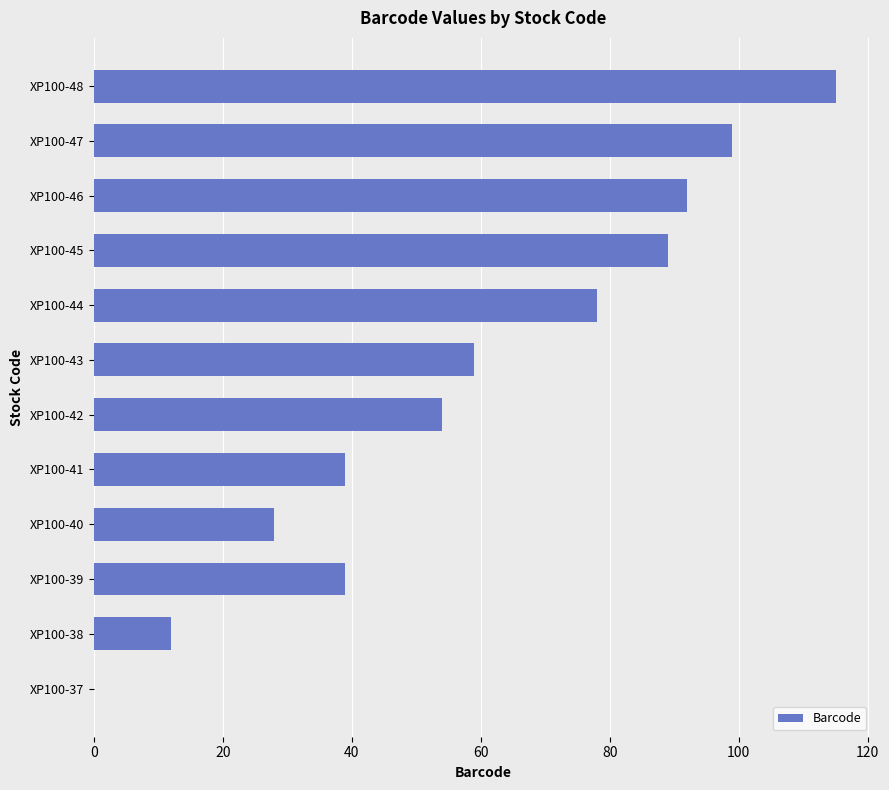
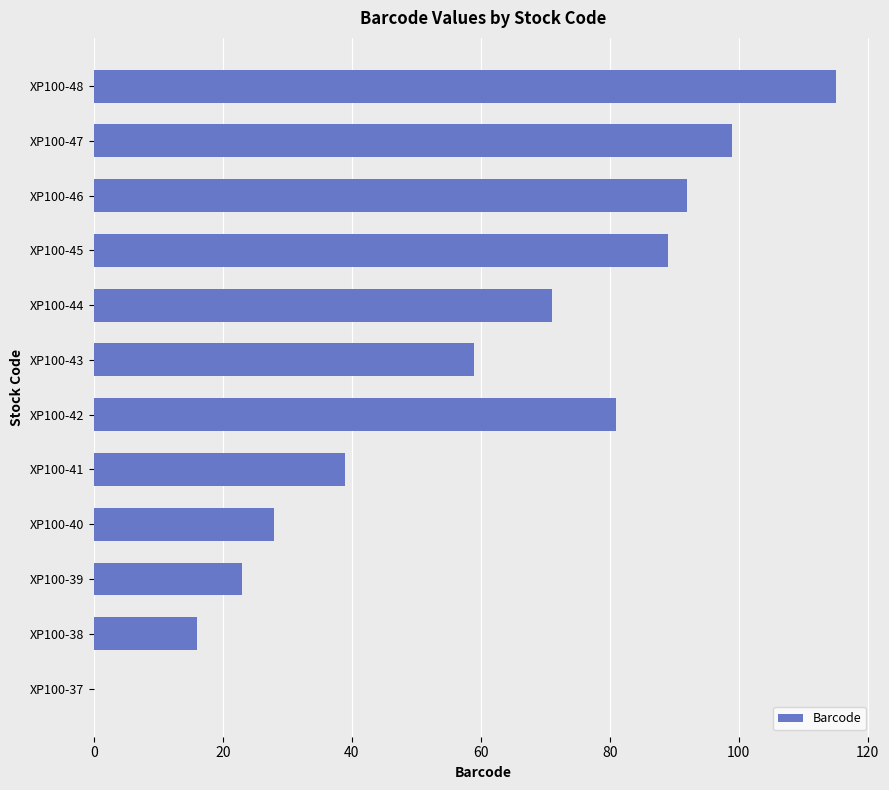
XP100-44: 78 -> 71
XP100-42: 54 -> 81
XP100-39: 39 -> 23
XP100-38: 12 -> 16
